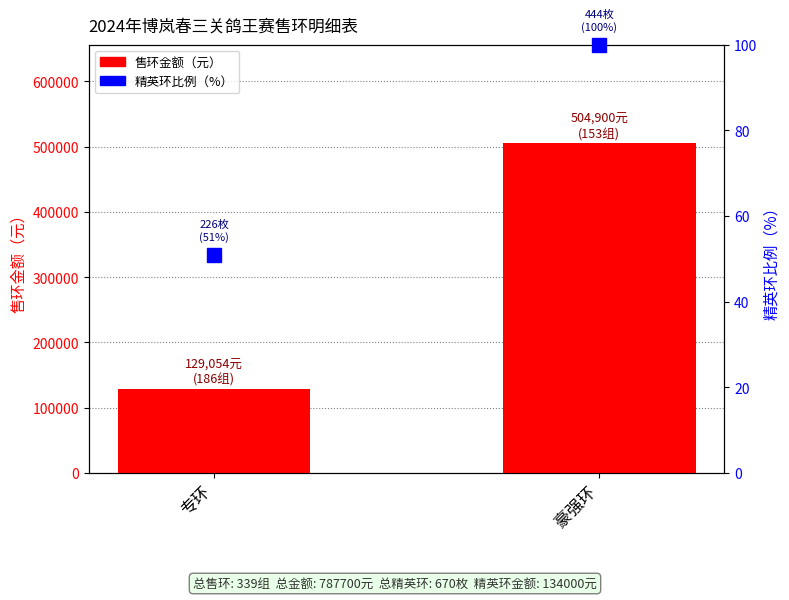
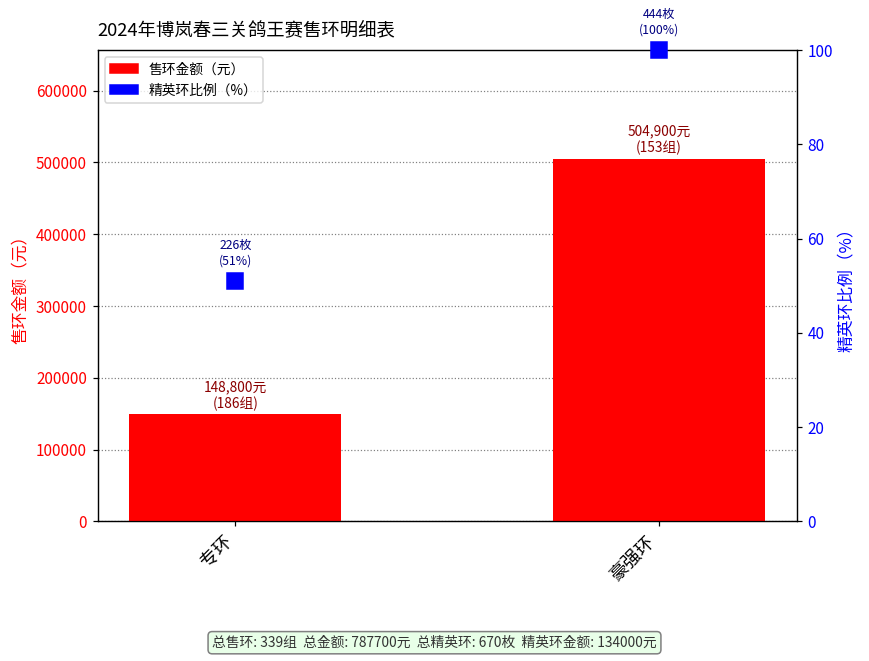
售环金额（元）, 专环: 129,054元 -> 148,800元
